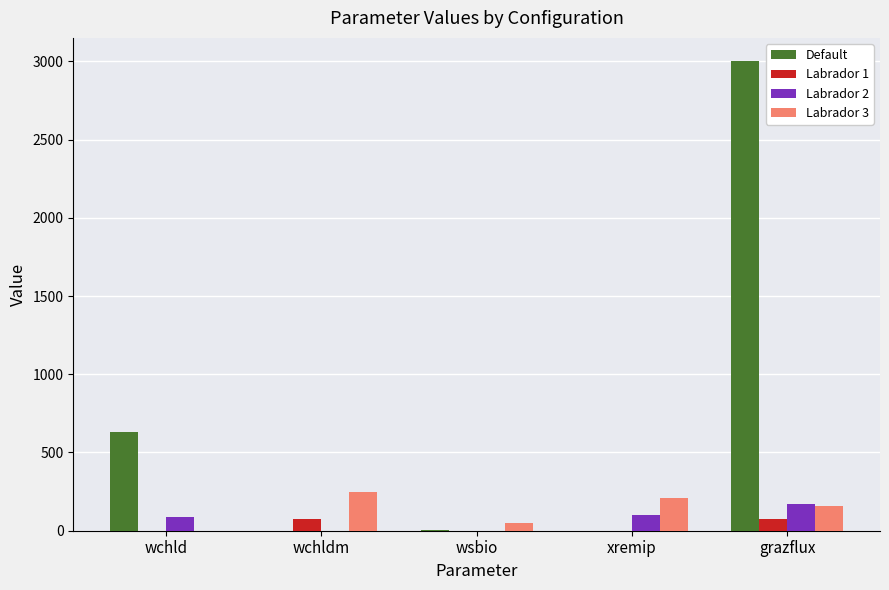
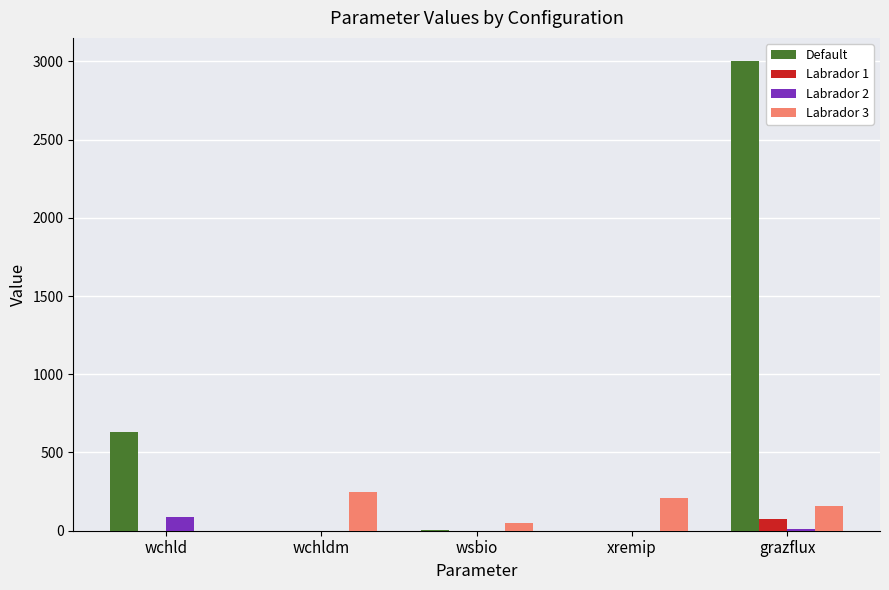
Labrador 1, wchldm: 70 -> 0
Labrador 2, xremip: 100 -> 0
Labrador 2, grazflux: 170 -> 10
